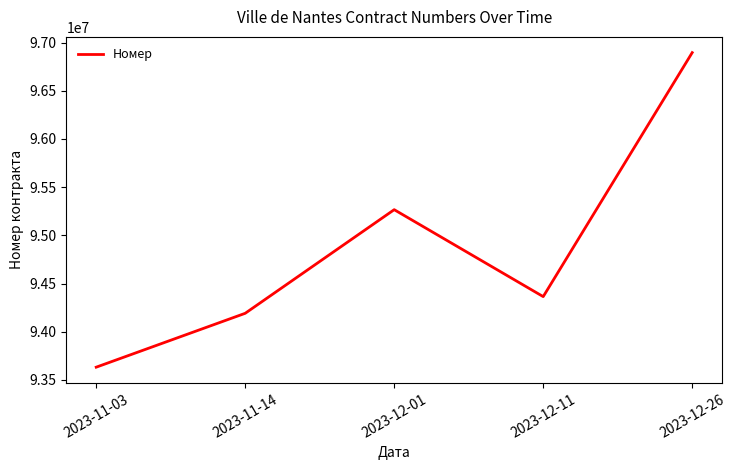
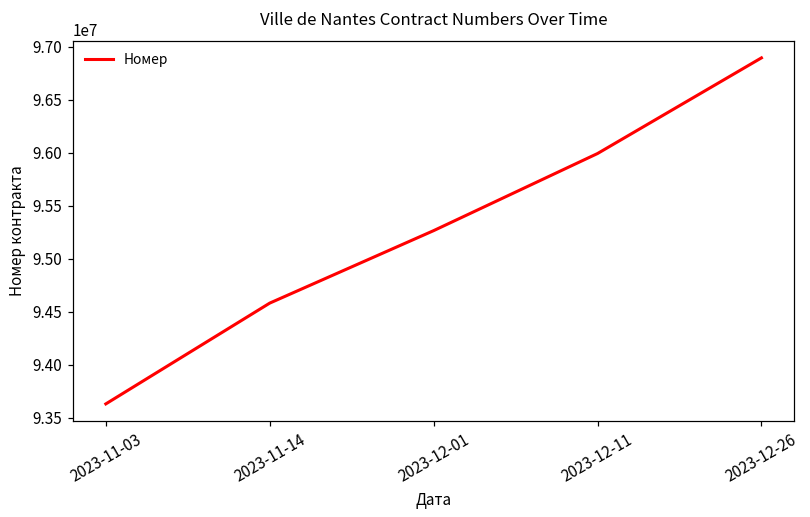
2023-11-14: 94200000 -> 94600000
2023-12-11: 94400000 -> 96000000
